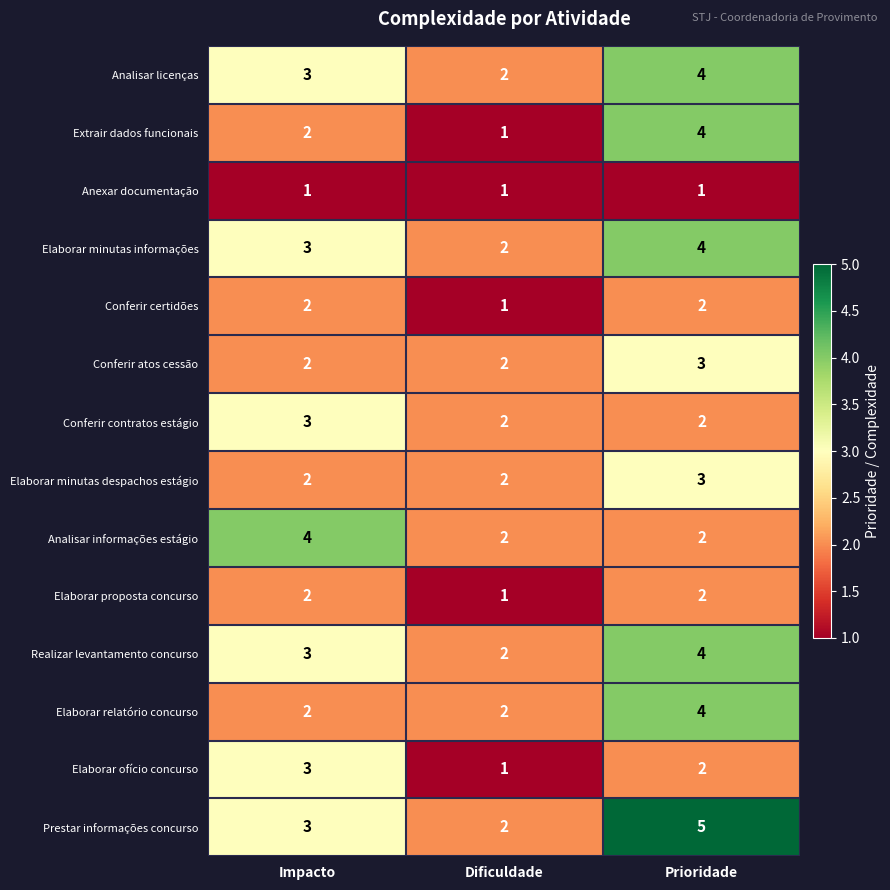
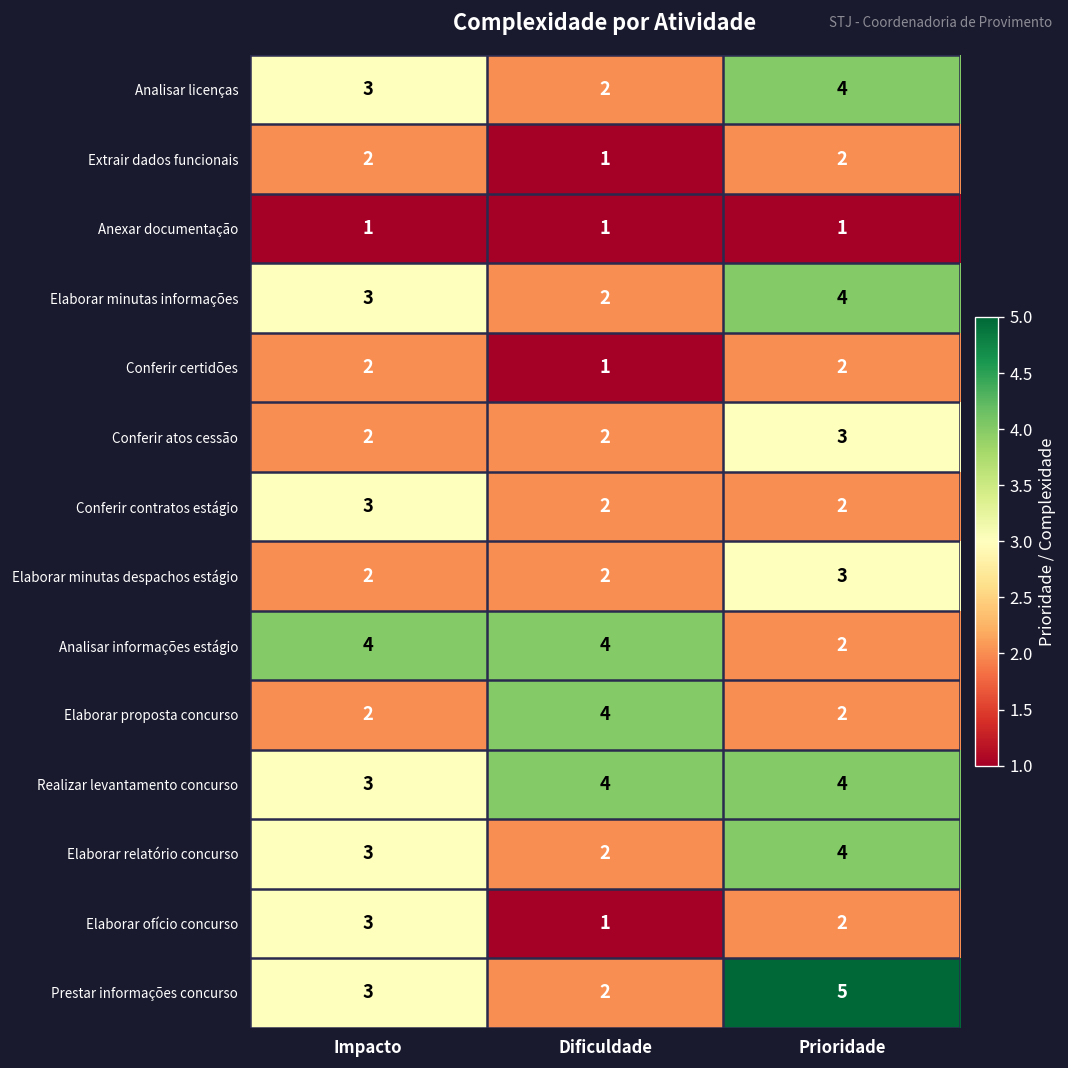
Extrair dados funcionais, Prioridade: 4 -> 2
Analisar informações estágio, Dificuldade: 2 -> 4
Elaborar proposta concurso, Dificuldade: 1 -> 4
Realizar levantamento concurso, Dificuldade: 2 -> 4
Elaborar relatório concurso, Impacto: 2 -> 3
